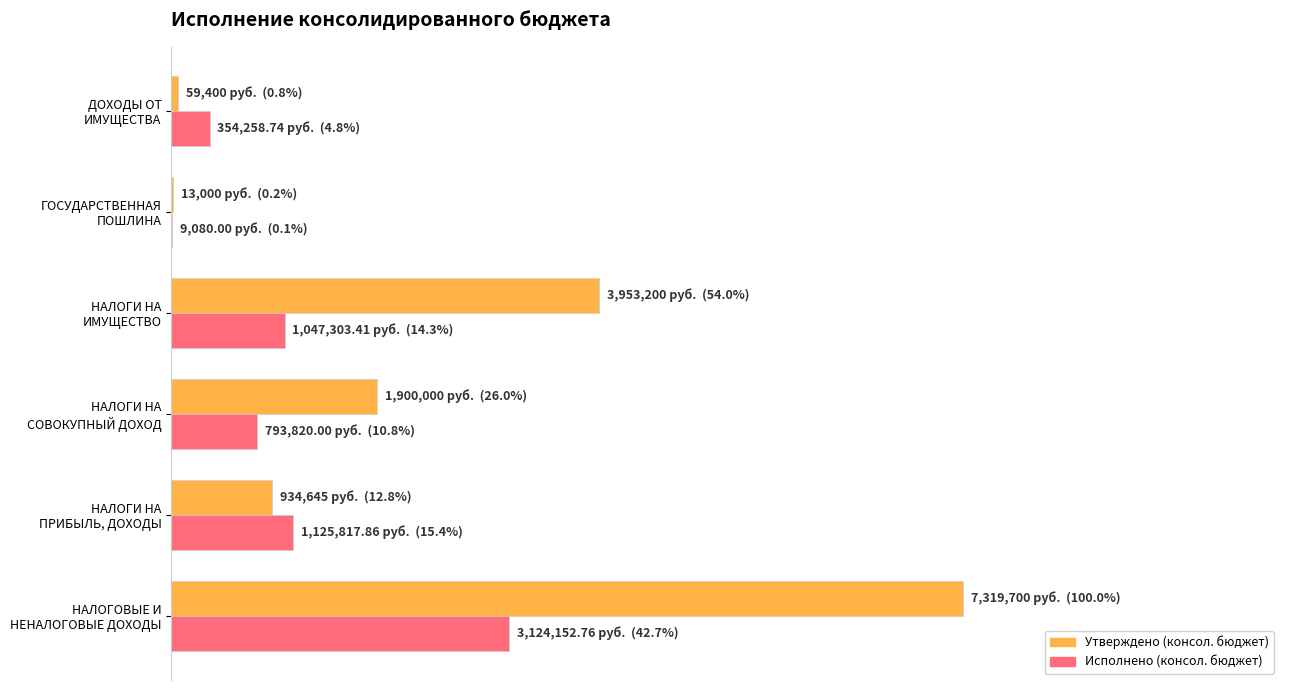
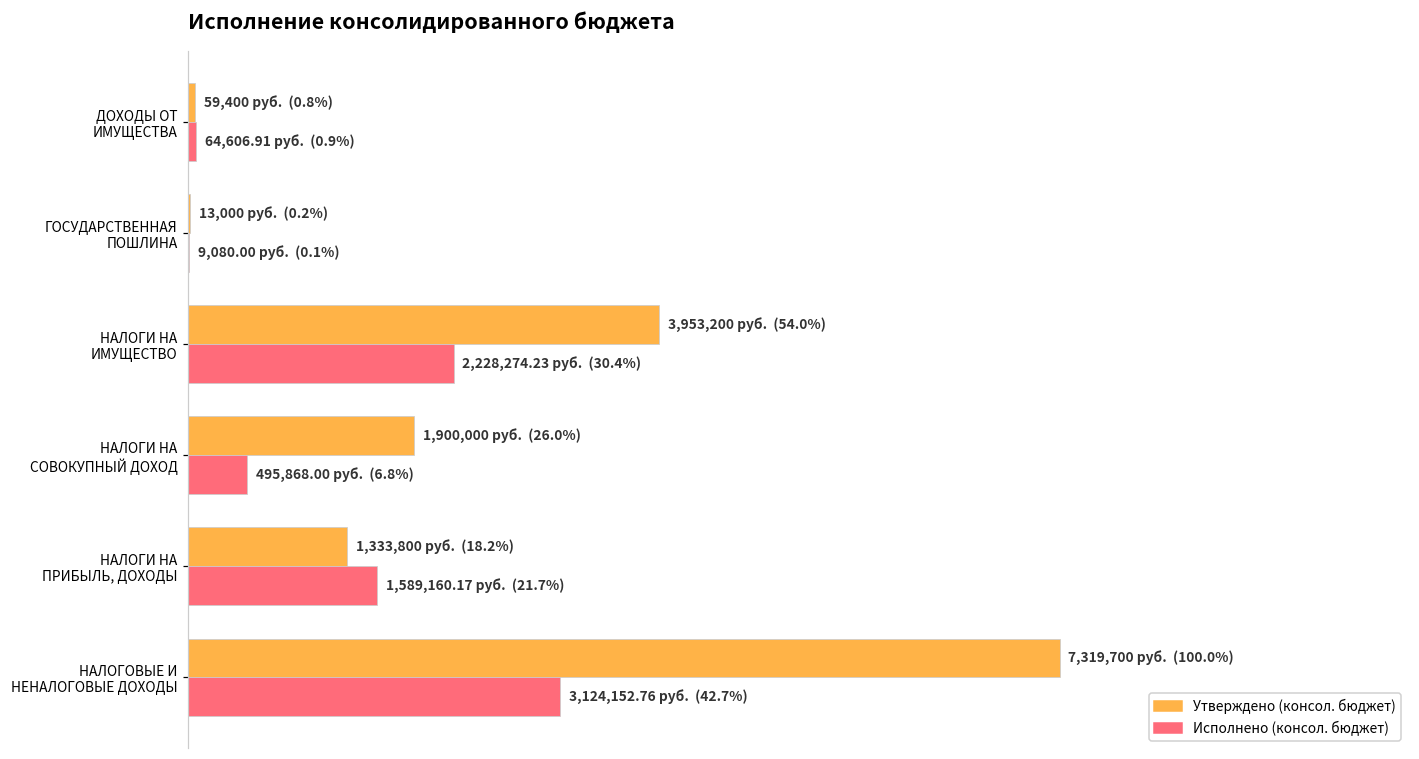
Исполнено (консол. бюджет), ДОХОДЫ ОТ ИМУЩЕСТВА: 354,258.74 руб. (4.8%) -> 64,606.91 руб. (0.9%)
Исполнено (консол. бюджет), НАЛОГИ НА ИМУЩЕСТВО: 1,047,303.41 руб. (14.3%) -> 2,228,274.23 руб. (30.4%)
Исполнено (консол. бюджет), НАЛОГИ НА СОВОКУПНЫЙ ДОХОД: 793,820.00 руб. (10.8%) -> 495,868.00 руб. (6.8%)
Утверждено (консол. бюджет), НАЛОГИ НА ПРИБЫЛЬ, ДОХОДЫ: 934,645 руб. (12.8%) -> 1,333,800 руб. (18.2%)
Исполнено (консол. бюджет), НАЛОГИ НА ПРИБЫЛЬ, ДОХОДЫ: 1,125,817.86 руб. (15.4%) -> 1,589,160.17 руб. (21.7%)
